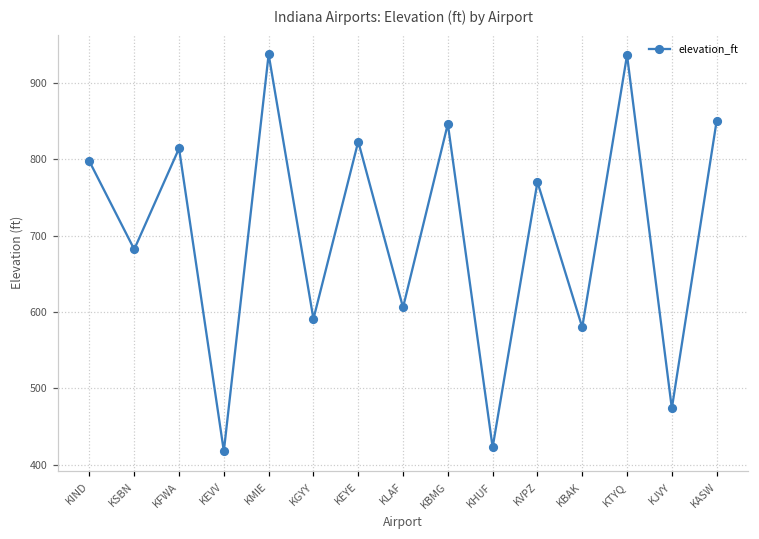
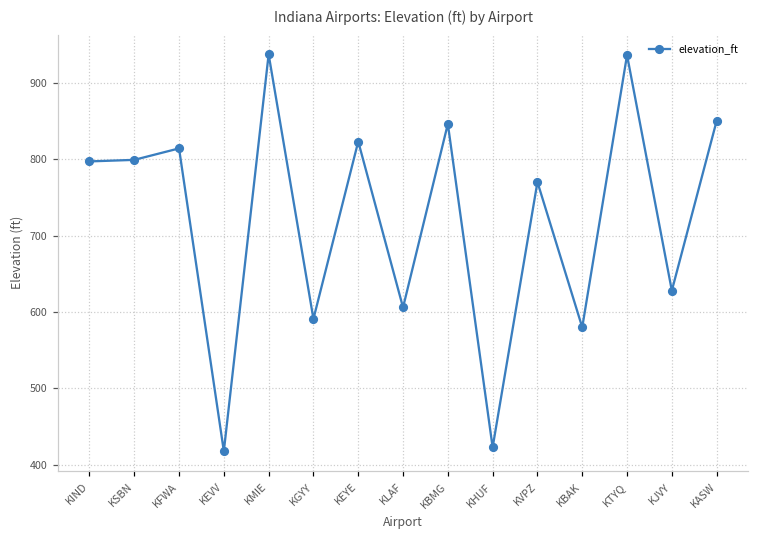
KSBN: 680 -> 800
KJVY: 470 -> 630
